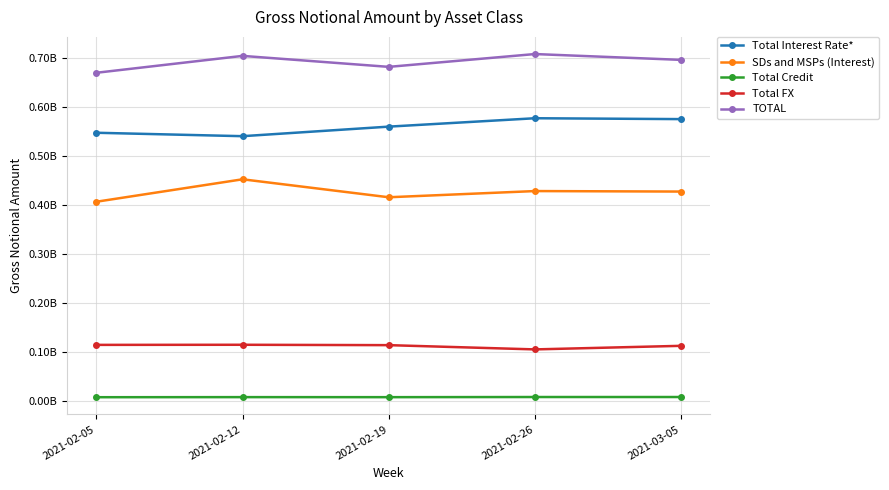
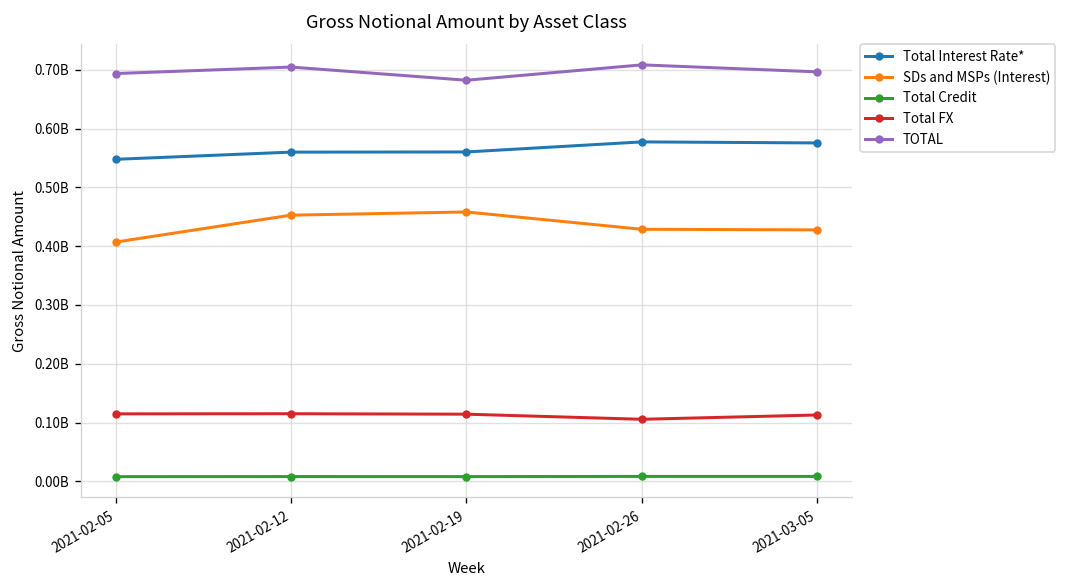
TOTAL, 2021-02-05: 670000000 -> 690000000
Total Interest Rate*, 2021-02-12: 540000000 -> 560000000
SDs and MSPs (Interest), 2021-02-19: 420000000 -> 460000000
